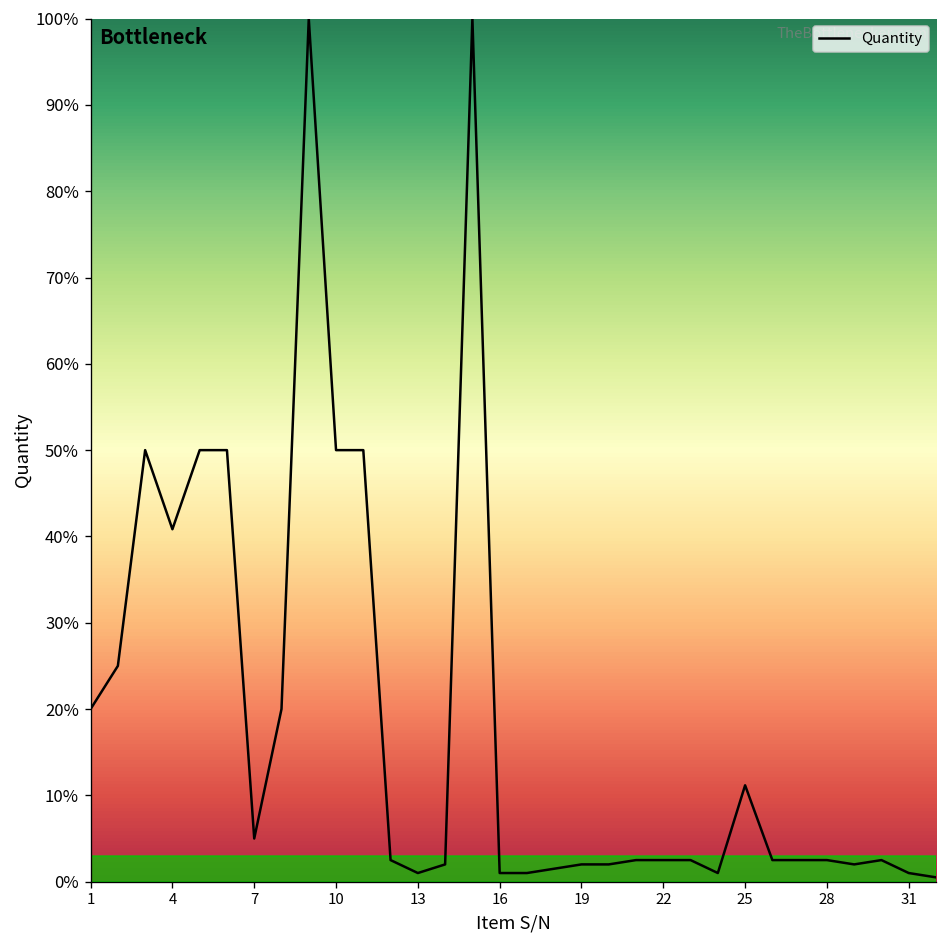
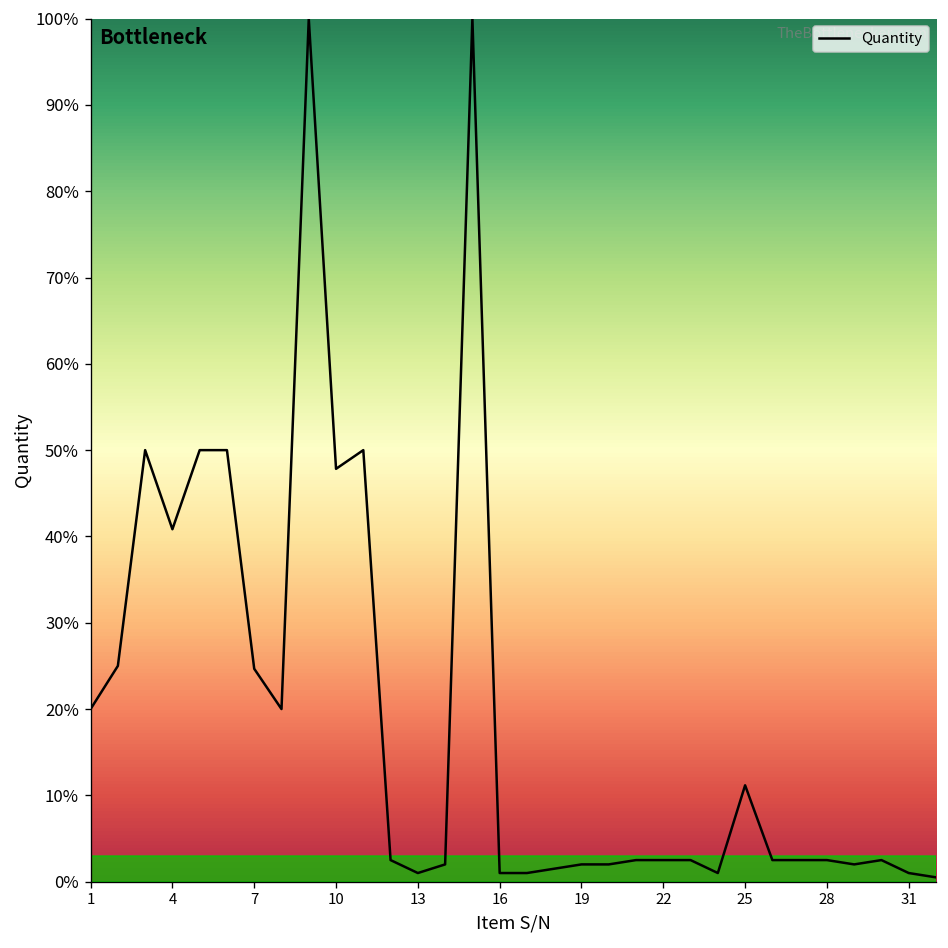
7: 5% -> 25%
10: 50% -> 48%
